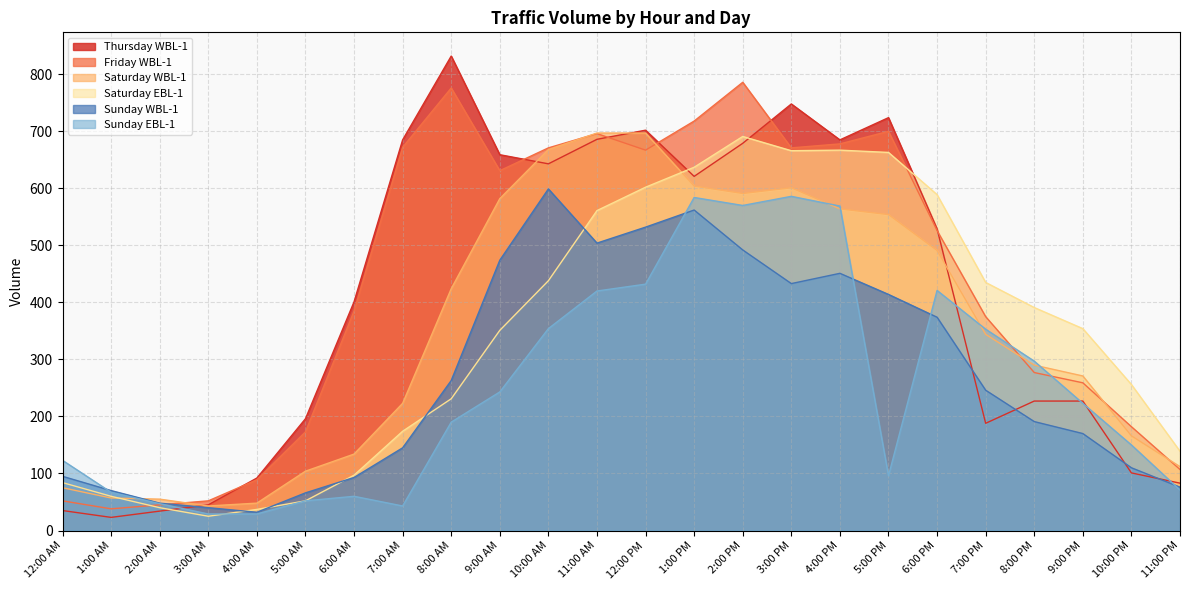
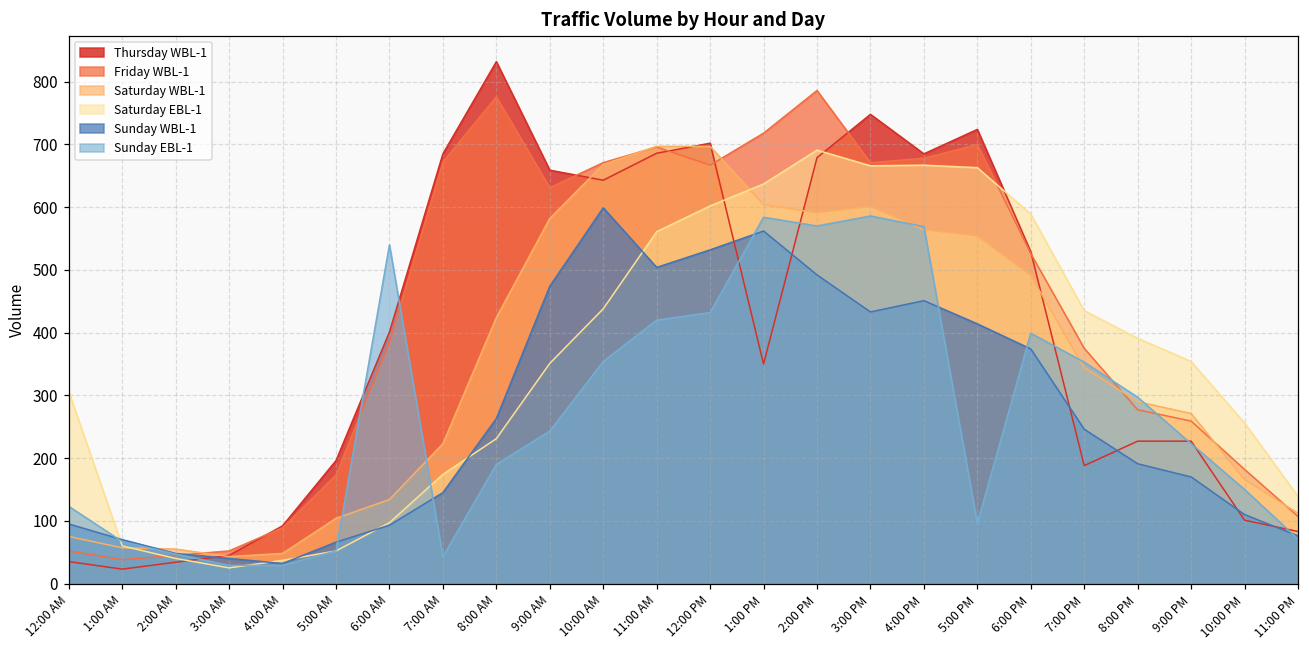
Saturday EBL-1, 12:00 AM: 80 -> 310
Sunday EBL-1, 6:00 AM: 60 -> 540
Thursday WBL-1, 1:00 PM: 620 -> 350
Sunday EBL-1, 6:00 PM: 420 -> 400
